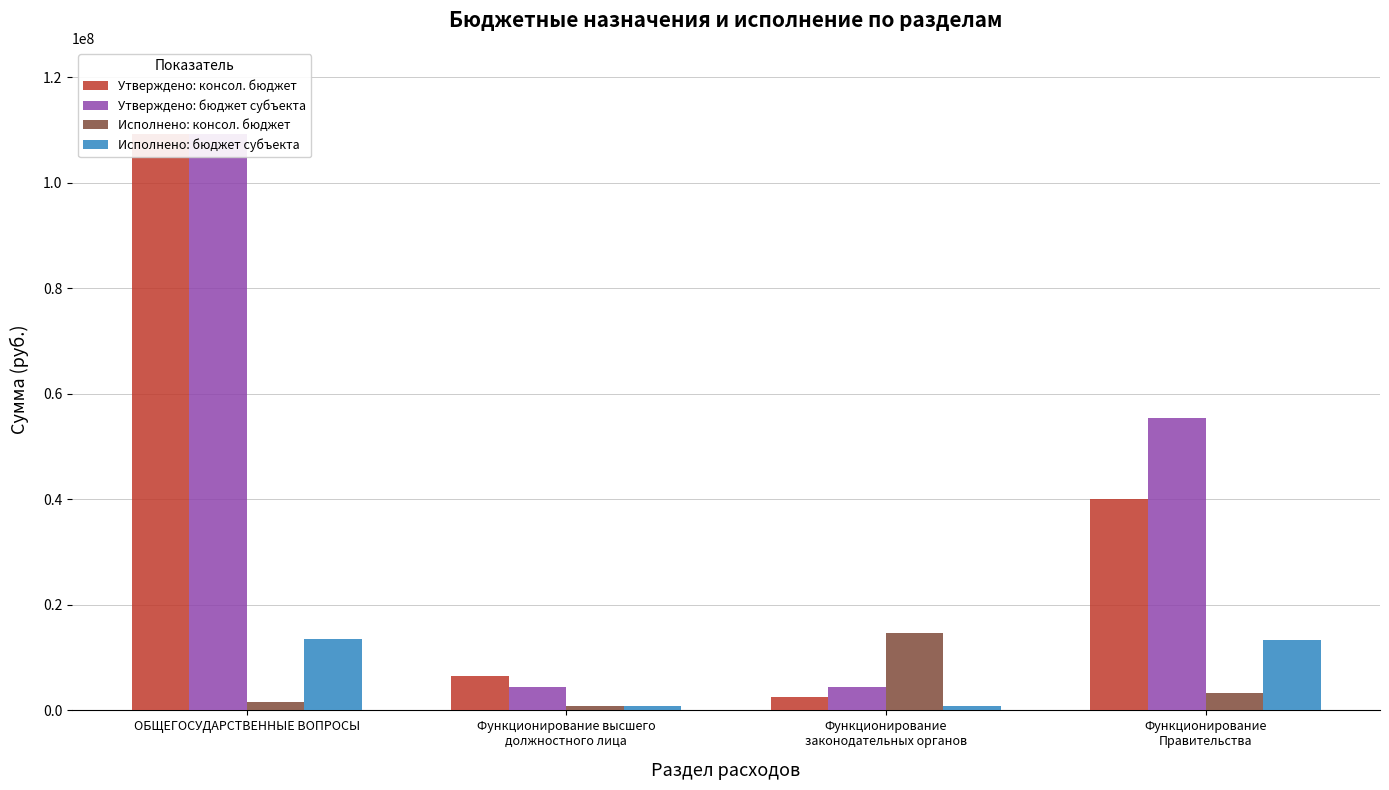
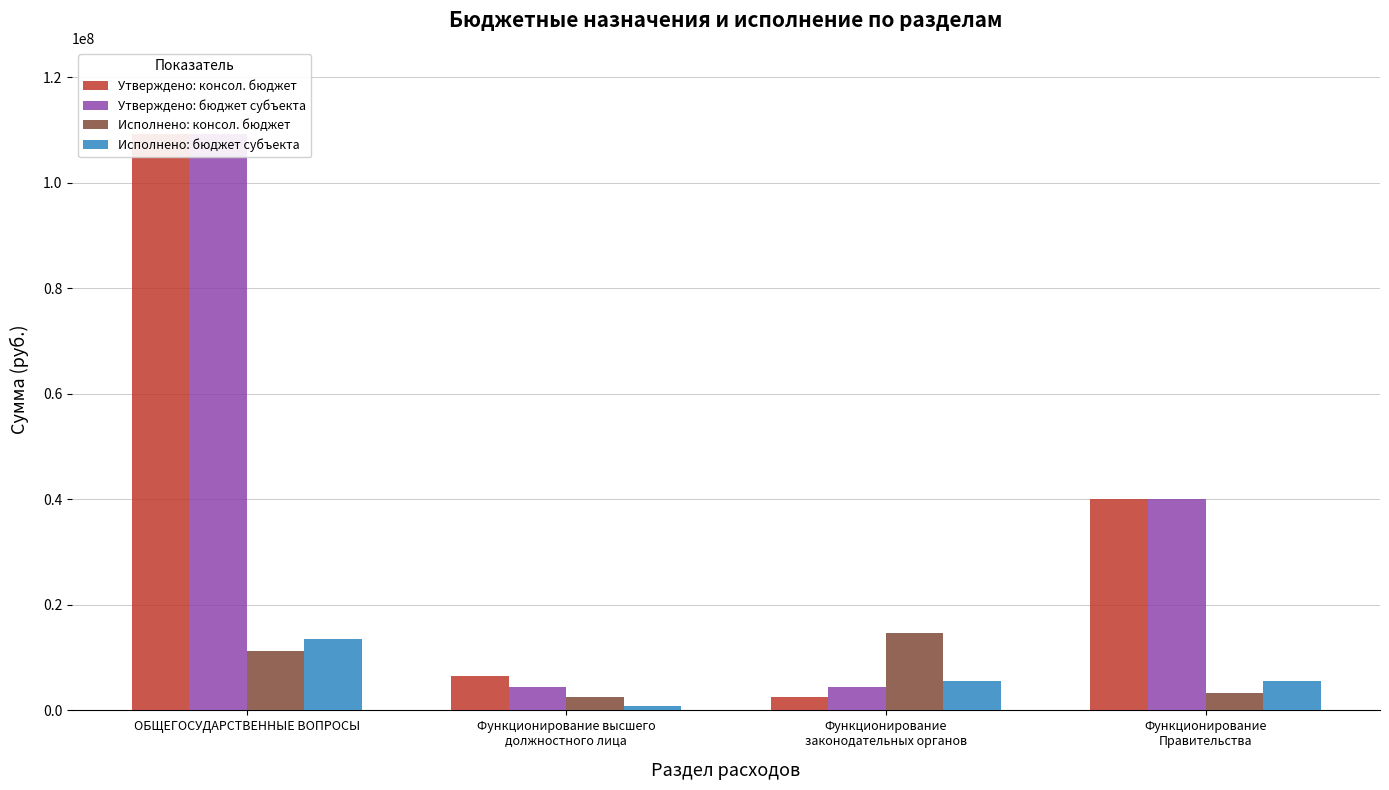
Исполнено: консол. бюджет, ОБЩЕГОСУДАРСТВЕННЫЕ ВОПРОСЫ: 2000000 -> 11000000
Исполнено: консол. бюджет, Функционирование высшего должностного лица: 1000000 -> 3000000
Исполнено: бюджет субъекта, Функционирование законодательных органов: 1000000 -> 5000000
Утверждено: бюджет субъекта, Функционирование Правительства: 55000000 -> 40000000
Исполнено: бюджет субъекта, Функционирование Правительства: 13000000 -> 6000000
